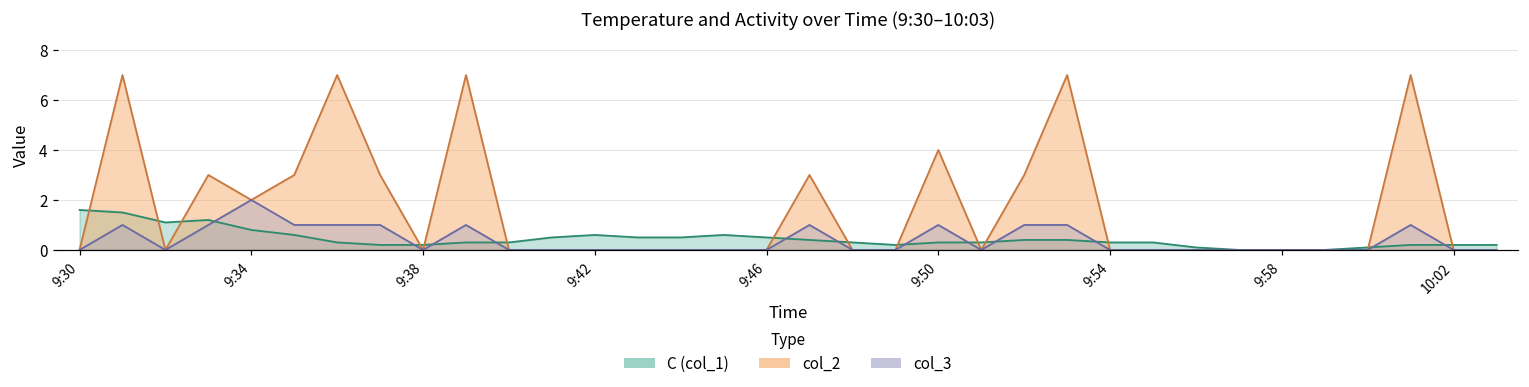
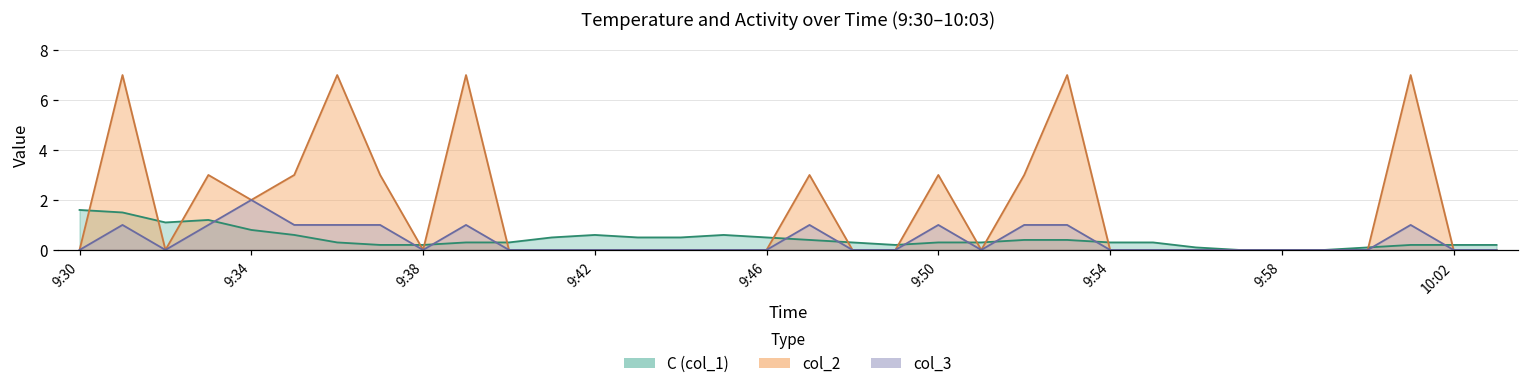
col_2, 9:50: 4 -> 3
